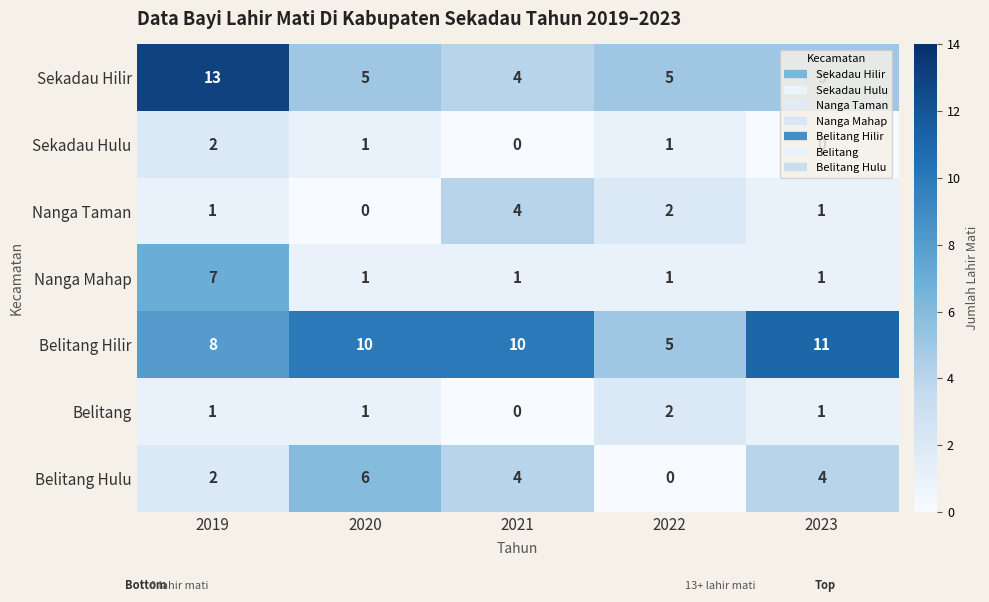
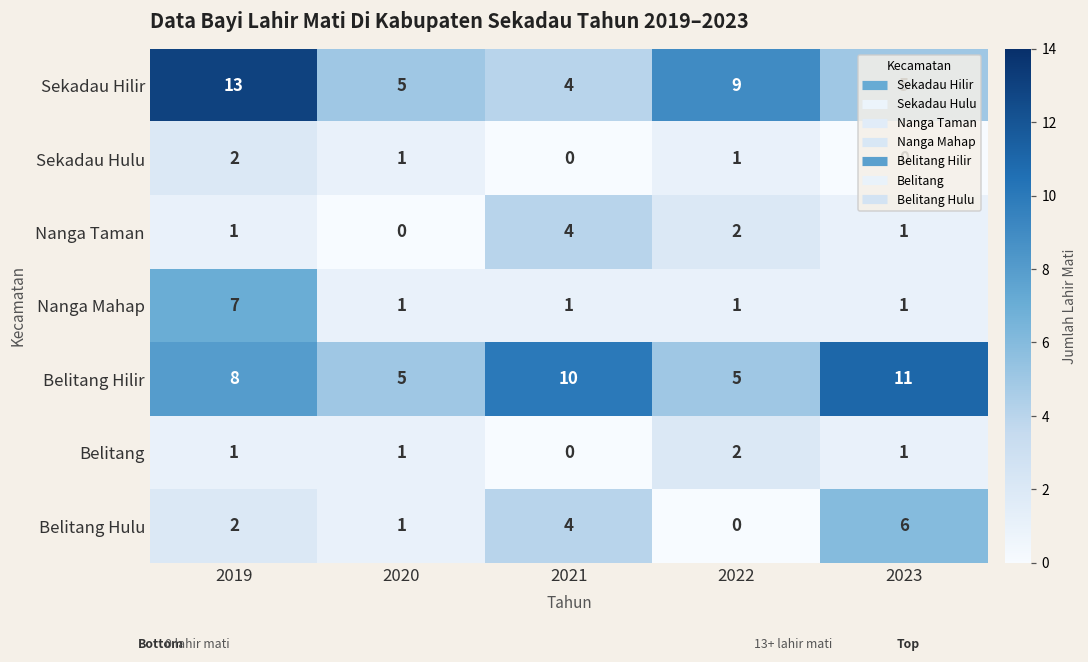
Sekadau Hilir, 2022: 5 -> 9
Belitang Hilir, 2020: 10 -> 5
Belitang Hulu, 2020: 6 -> 1
Belitang Hulu, 2023: 4 -> 6
